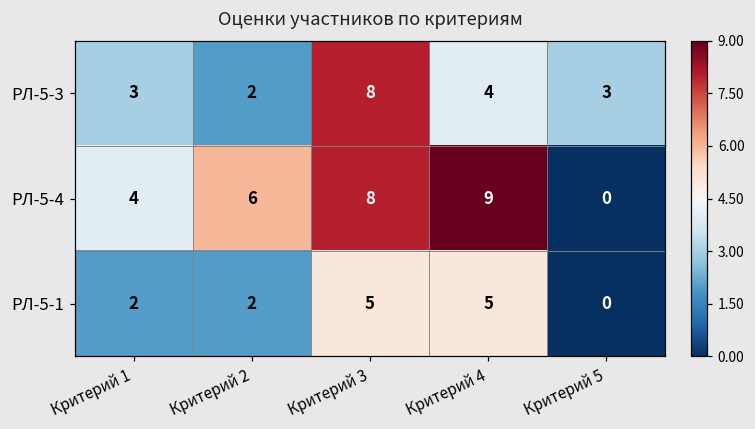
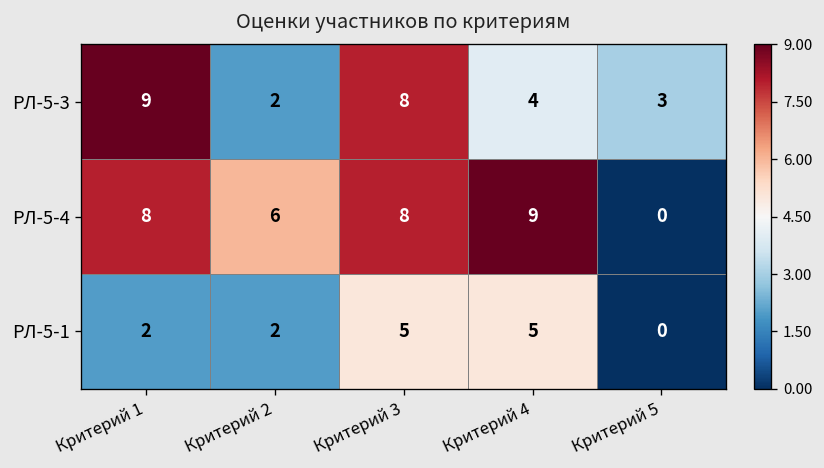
РЛ-5-3, Критерий 1: 3 -> 9
РЛ-5-4, Критерий 1: 4 -> 8
